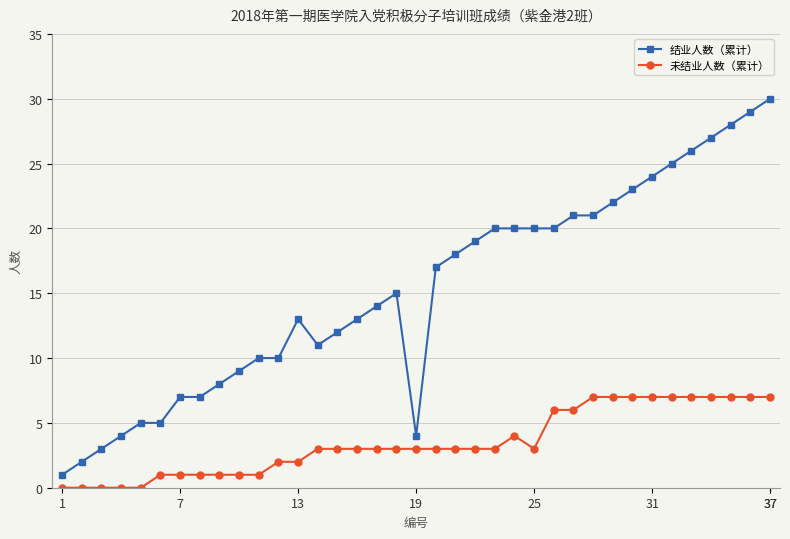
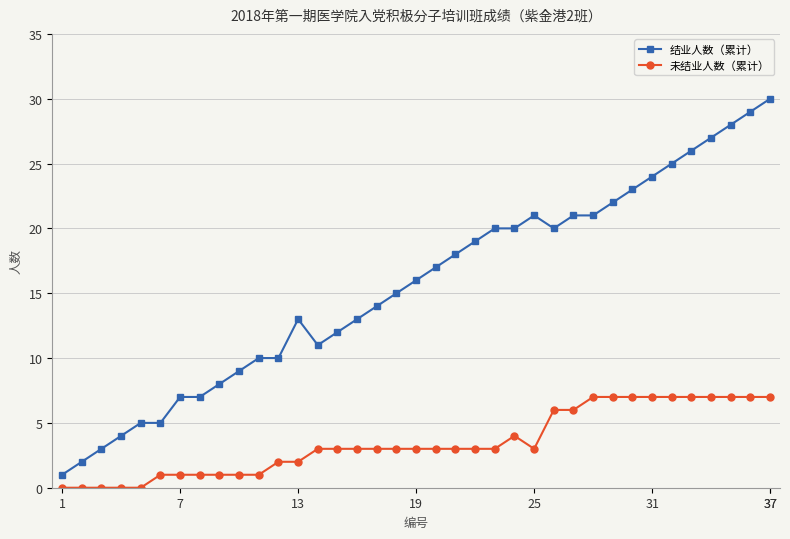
结业人数（累计）, 19: 4 -> 16
结业人数（累计）, 25: 20 -> 21
